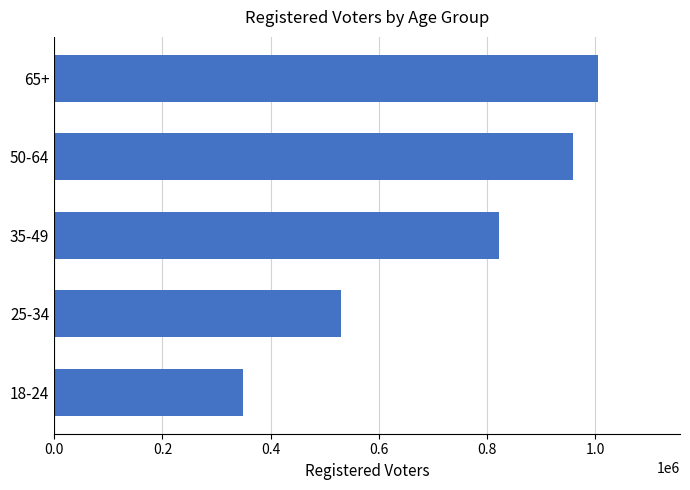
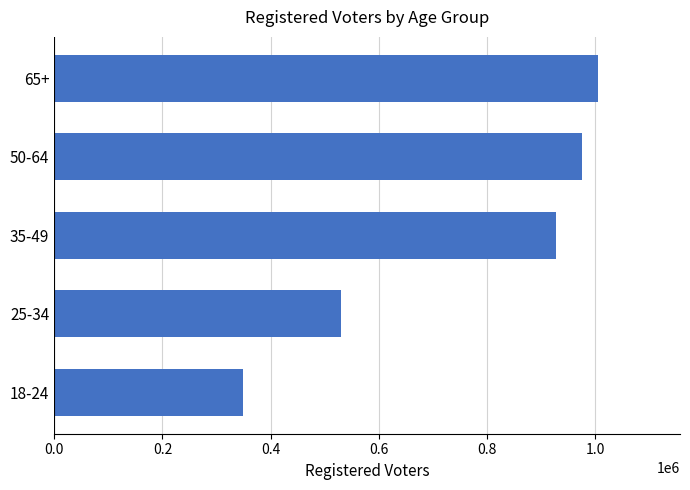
50-64: 960000 -> 970000
35-49: 820000 -> 930000
